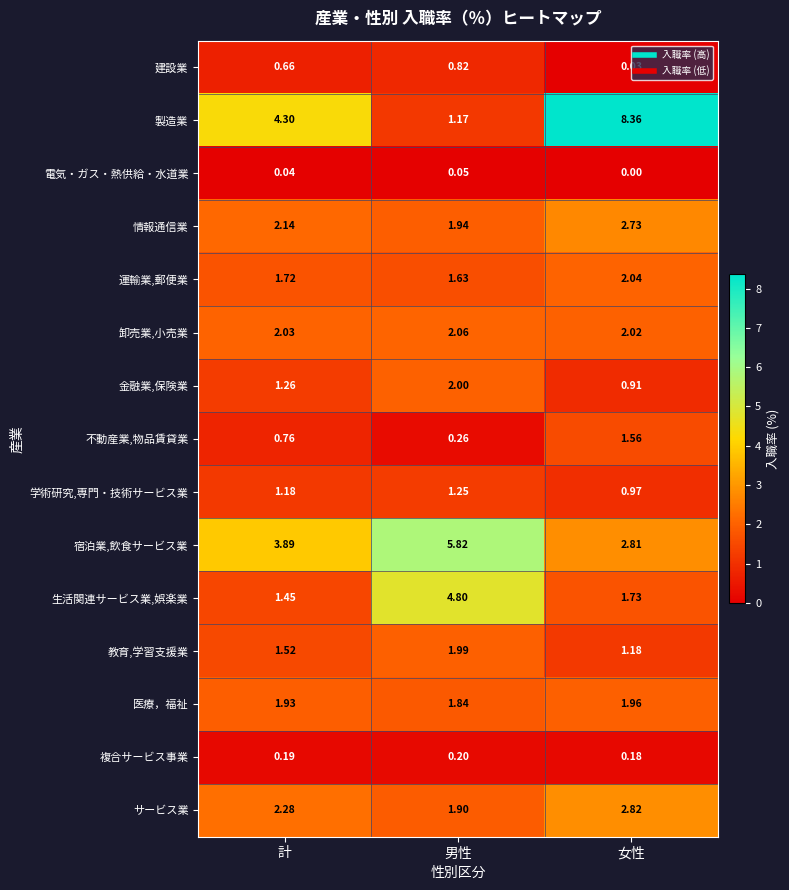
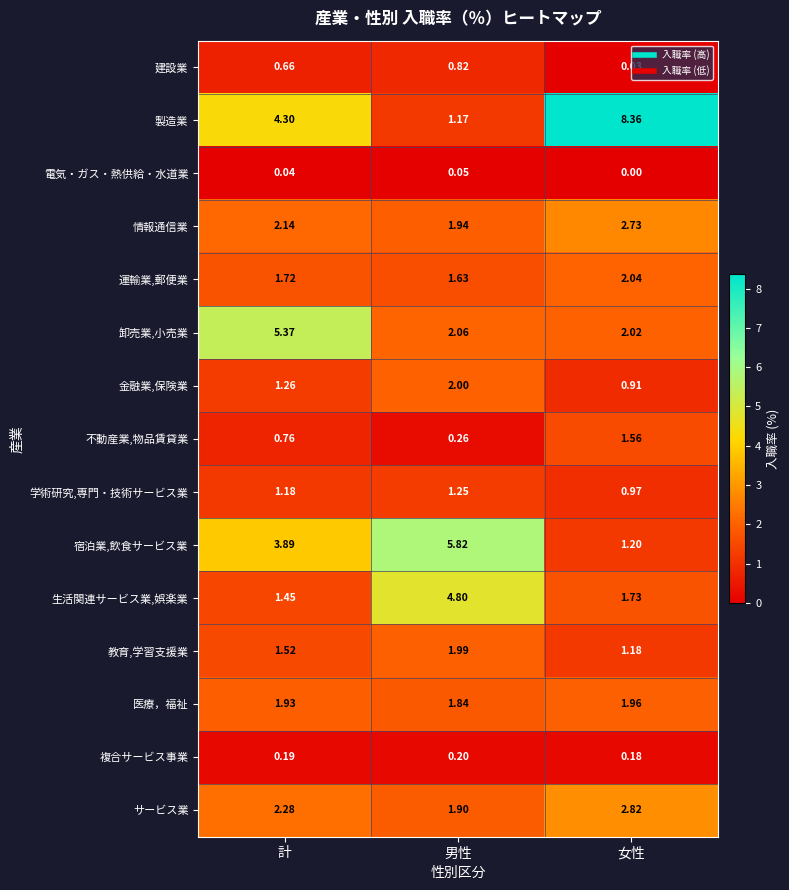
卸売業,小売業, 計: 2.03 -> 5.37
宿泊業,飲食サービス業, 女性: 2.81 -> 1.20
